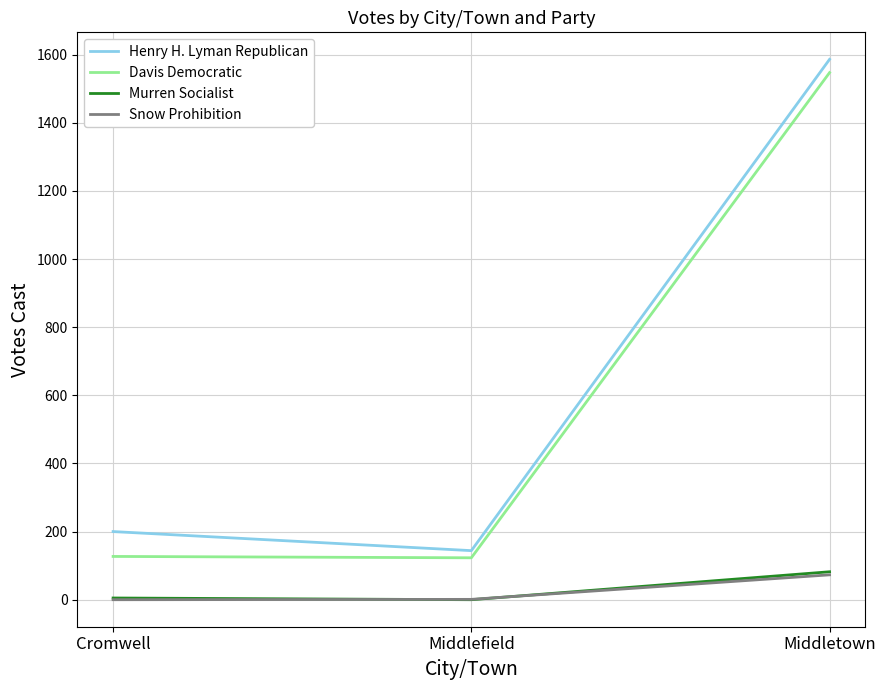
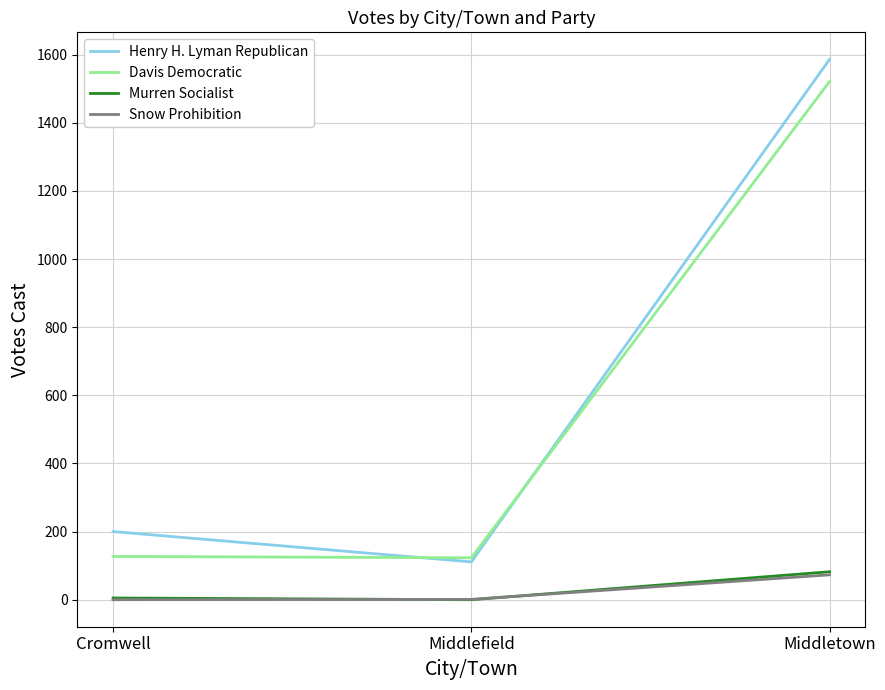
Henry H. Lyman Republican, Middlefield: 140 -> 110
Davis Democratic, Middletown: 1550 -> 1520
